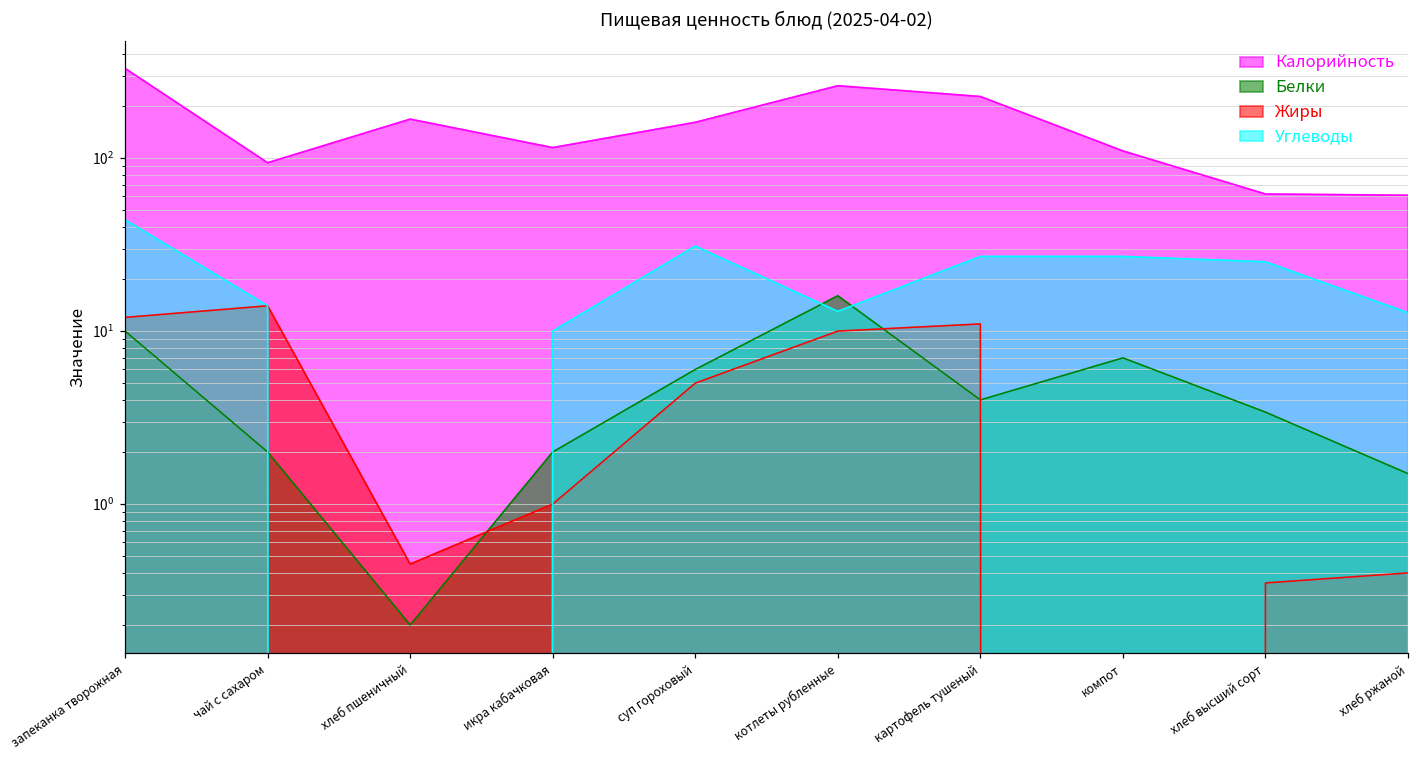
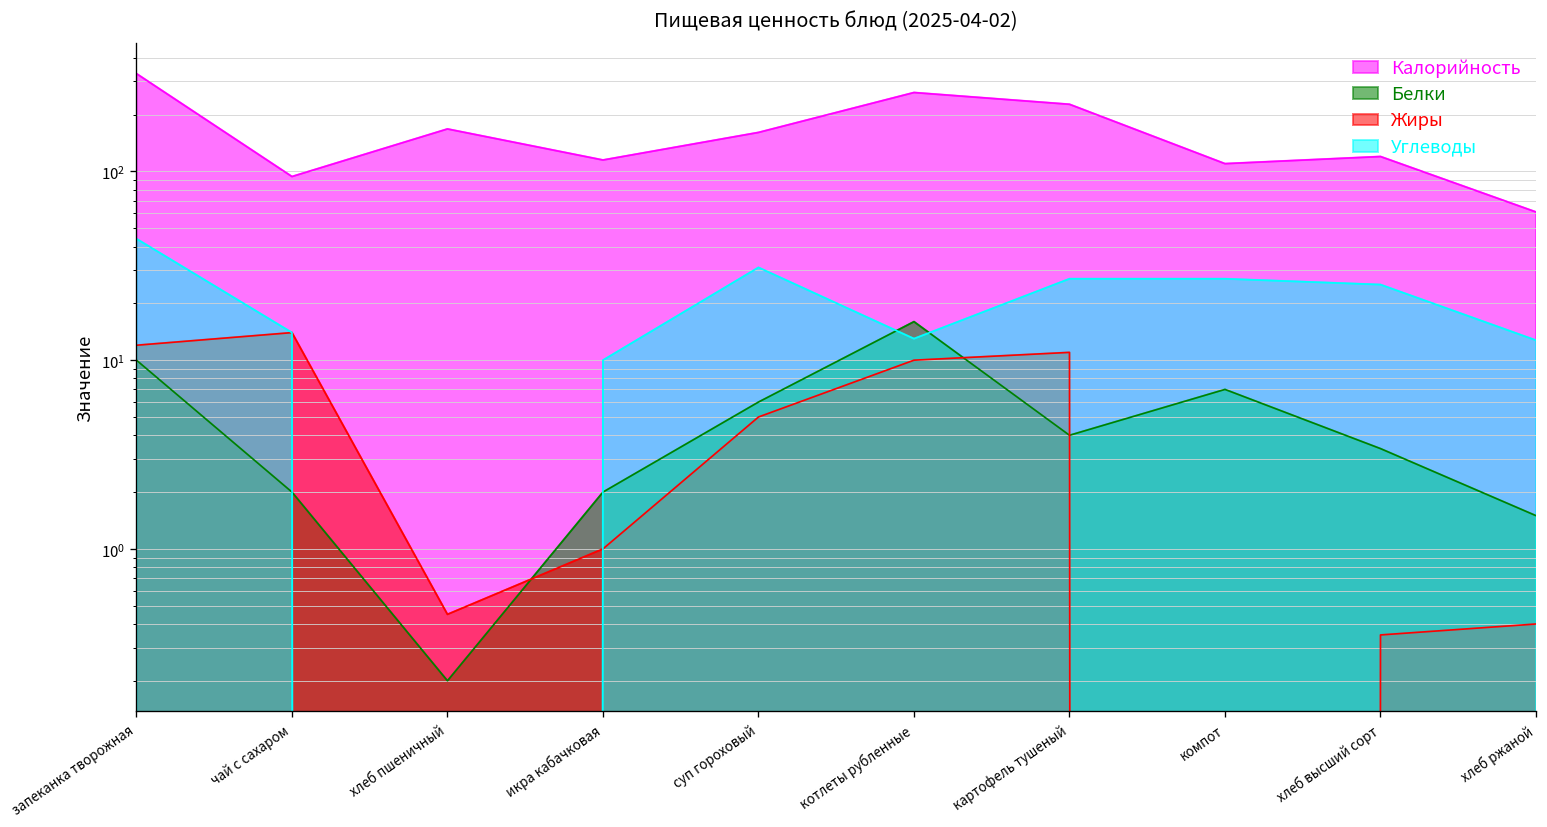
Калорийность, хлеб высший сорт: 62 -> 120
